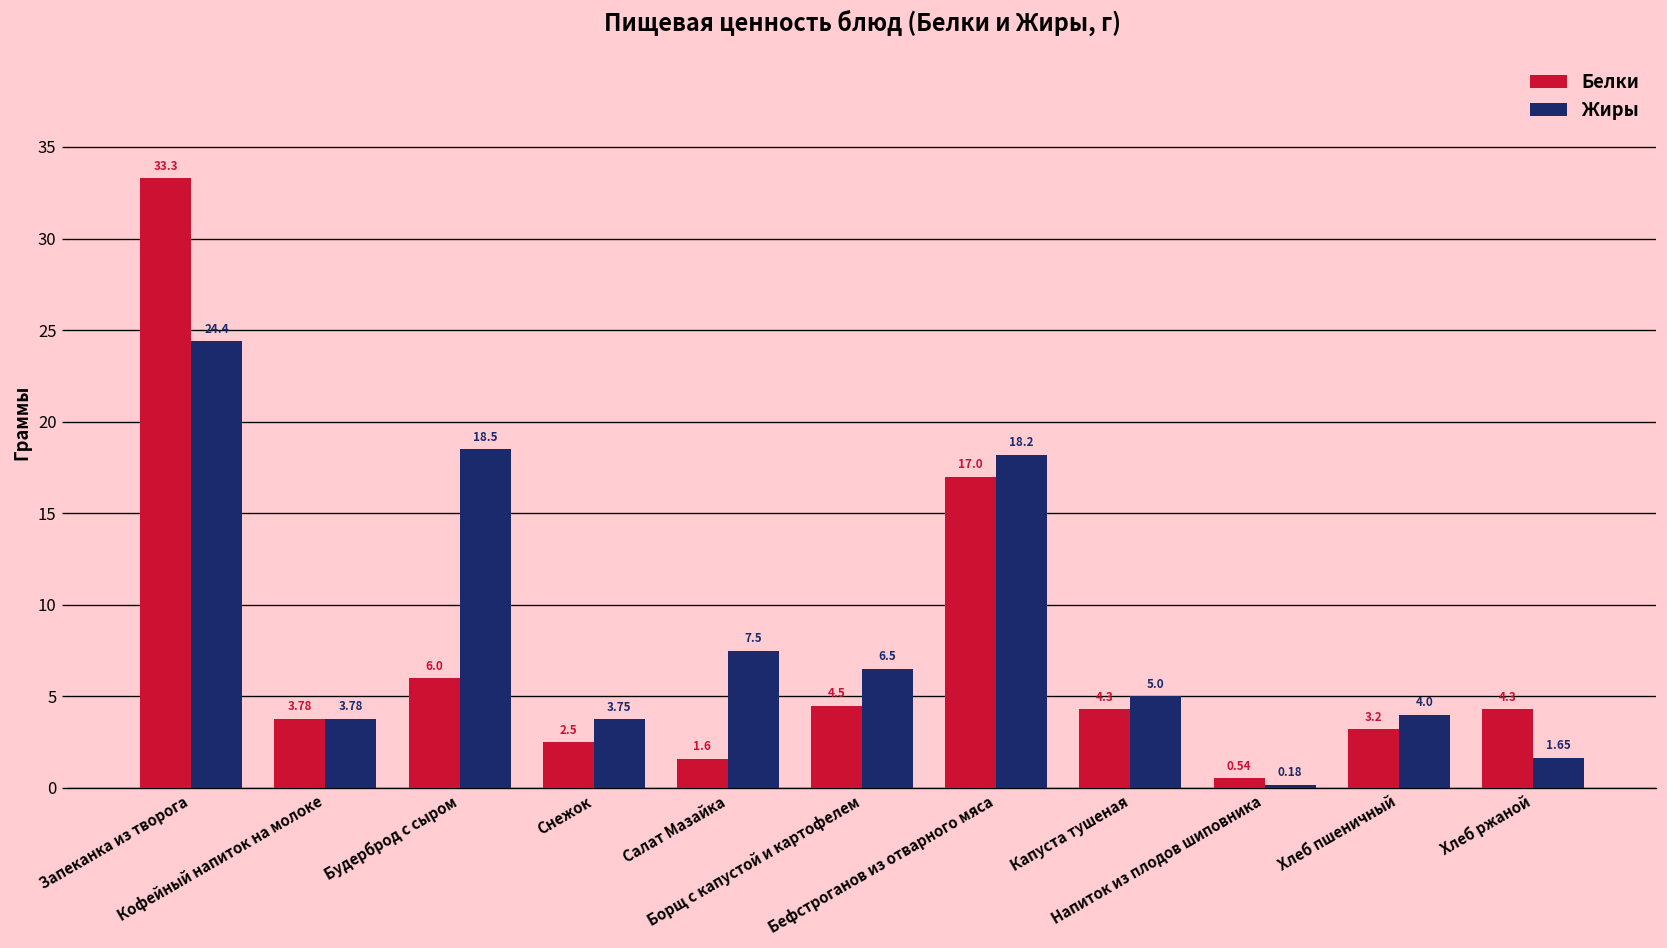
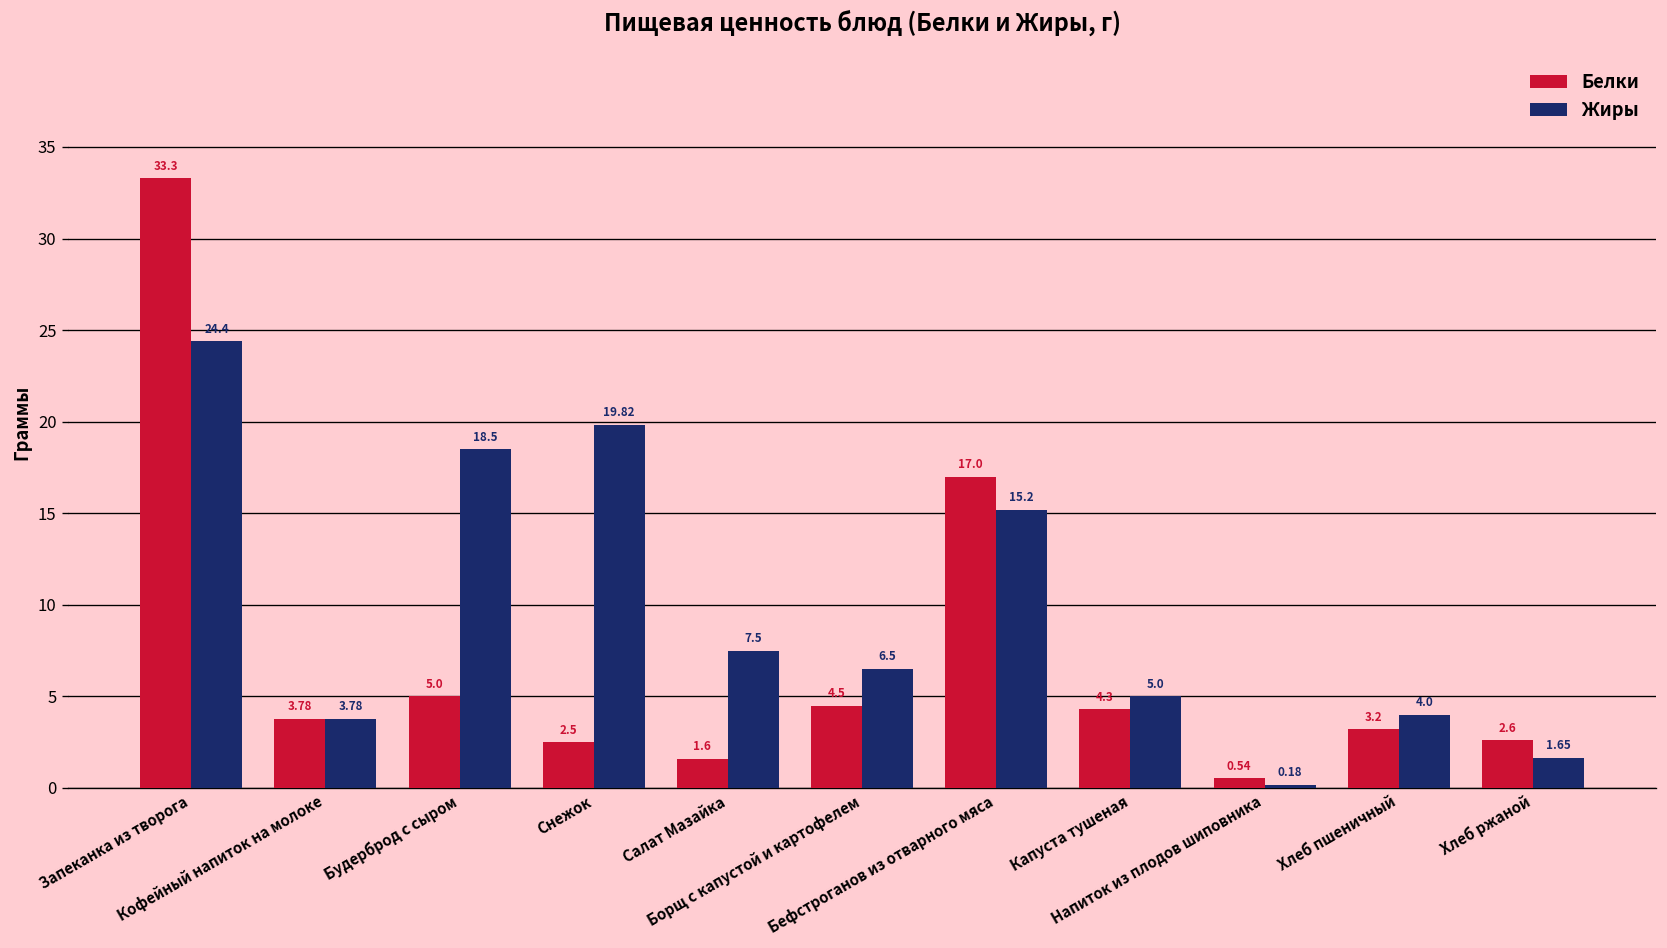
Белки, Будерброд с сыром: 6.0 -> 5.0
Жиры, Снежок: 3.75 -> 19.82
Жиры, Бефстроганов из отварного мяса: 18.2 -> 15.2
Белки, Хлеб ржаной: 4.3 -> 2.6
